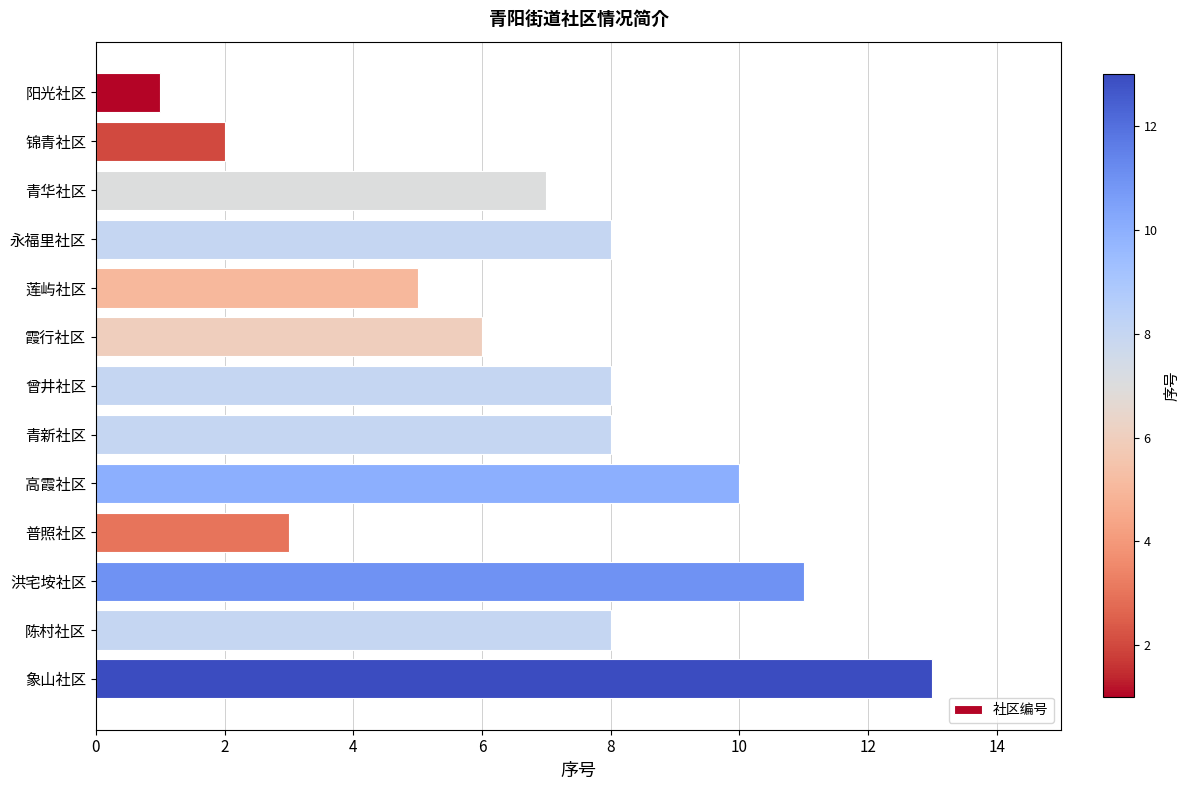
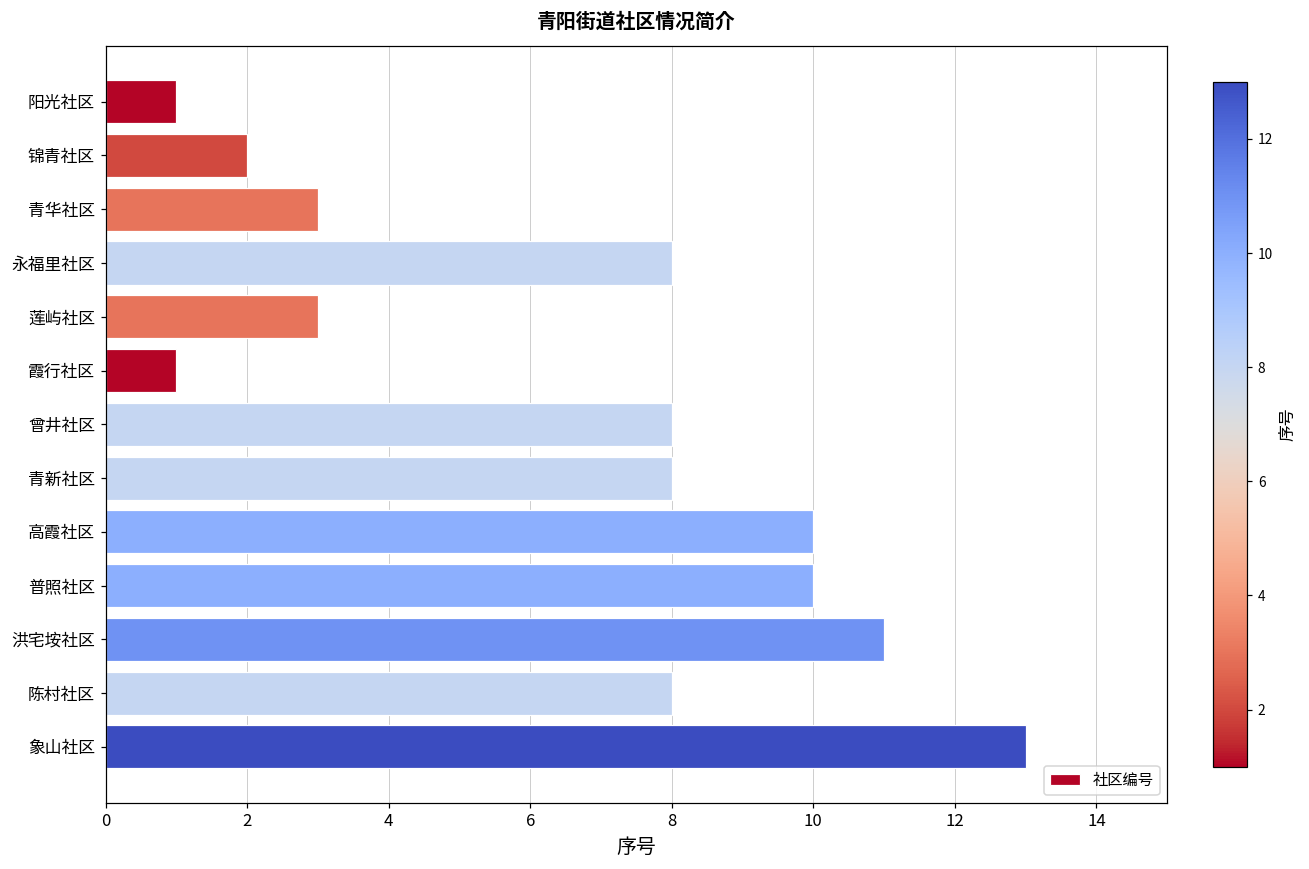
青华社区: 7 -> 3
莲屿社区: 5 -> 3
霞行社区: 6 -> 1
普照社区: 3 -> 10
